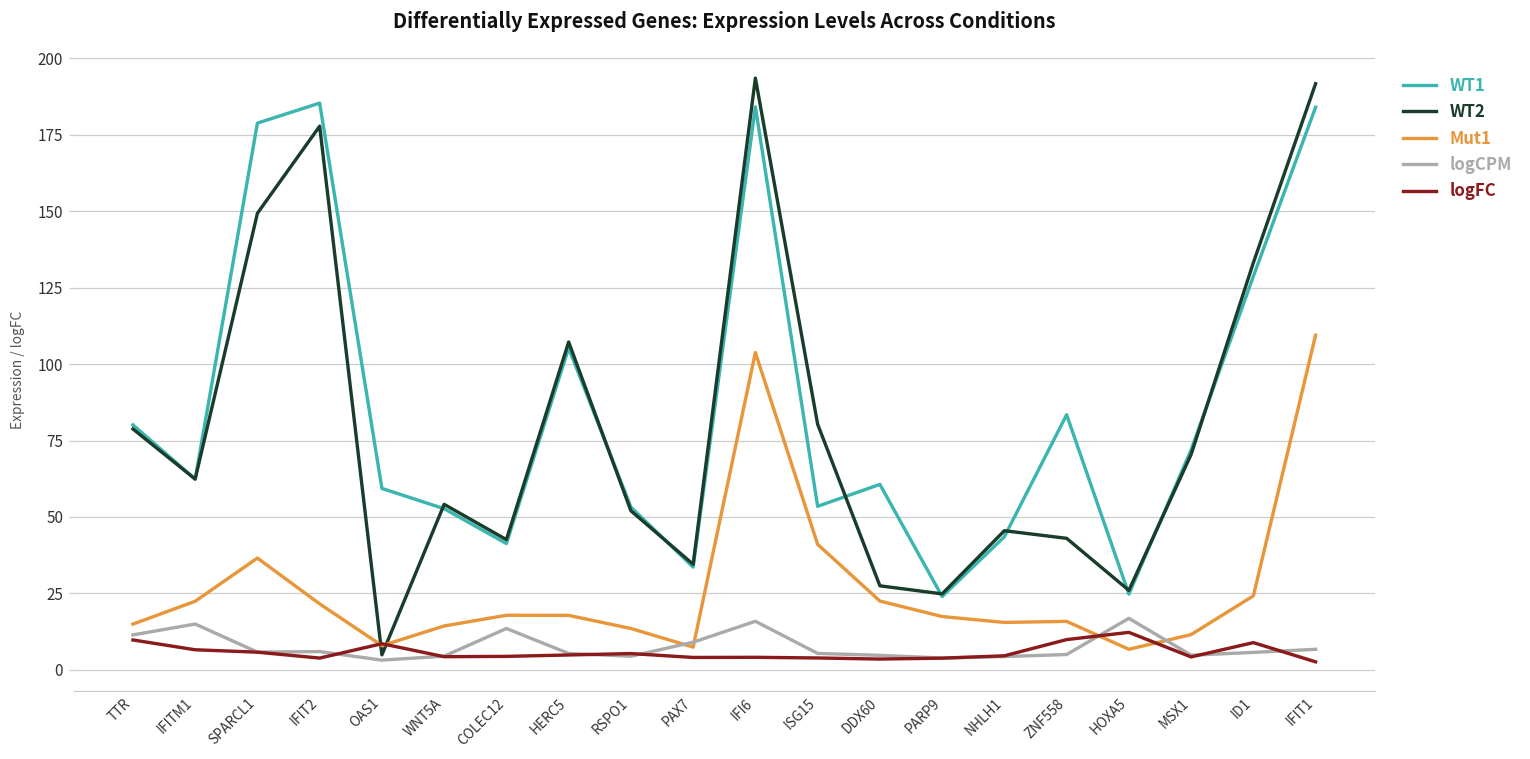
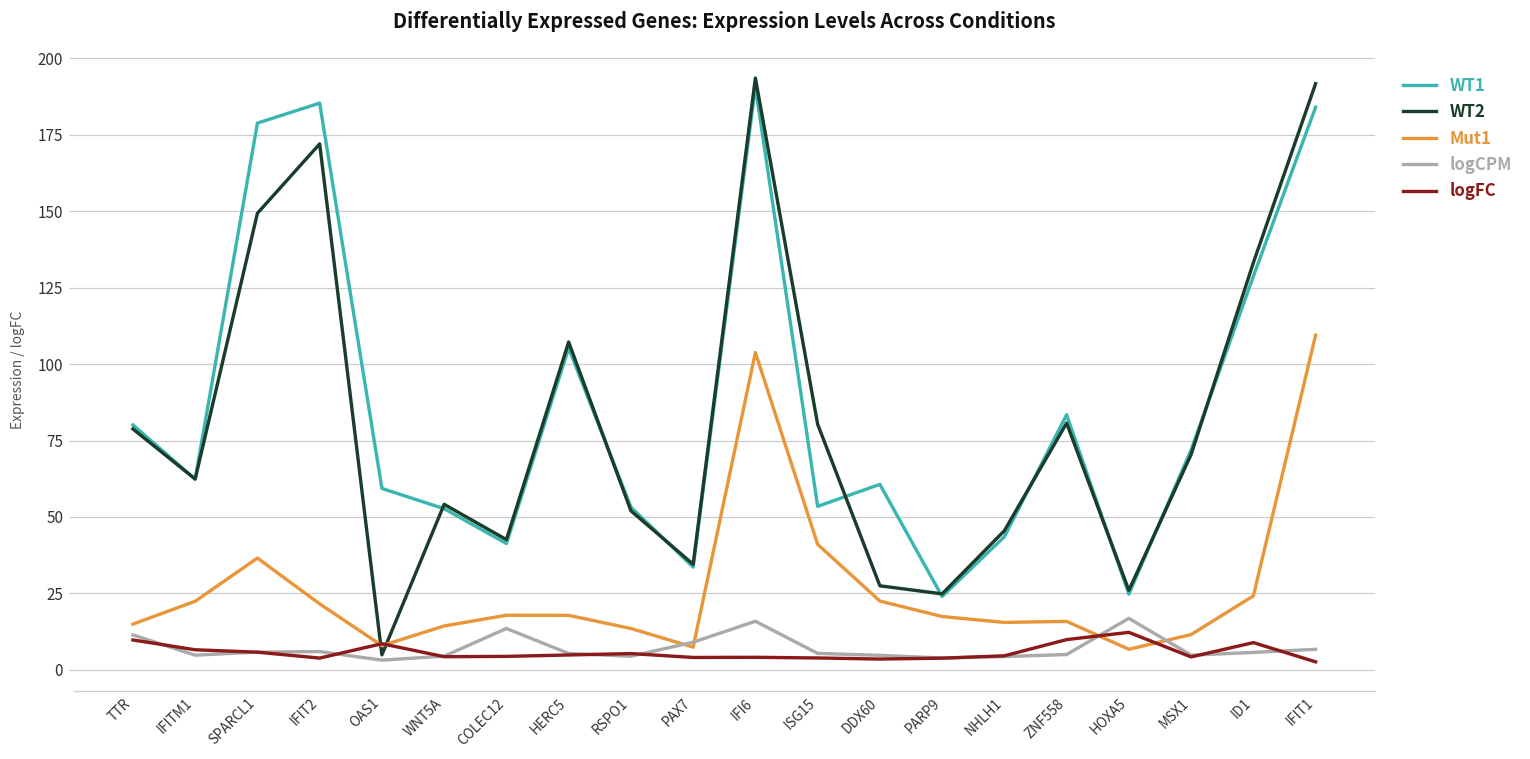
logCPM, IFITM1: 15 -> 5
WT2, IFIT2: 178 -> 172
WT1, IFI6: 184 -> 191
WT2, ZNF558: 43 -> 81
